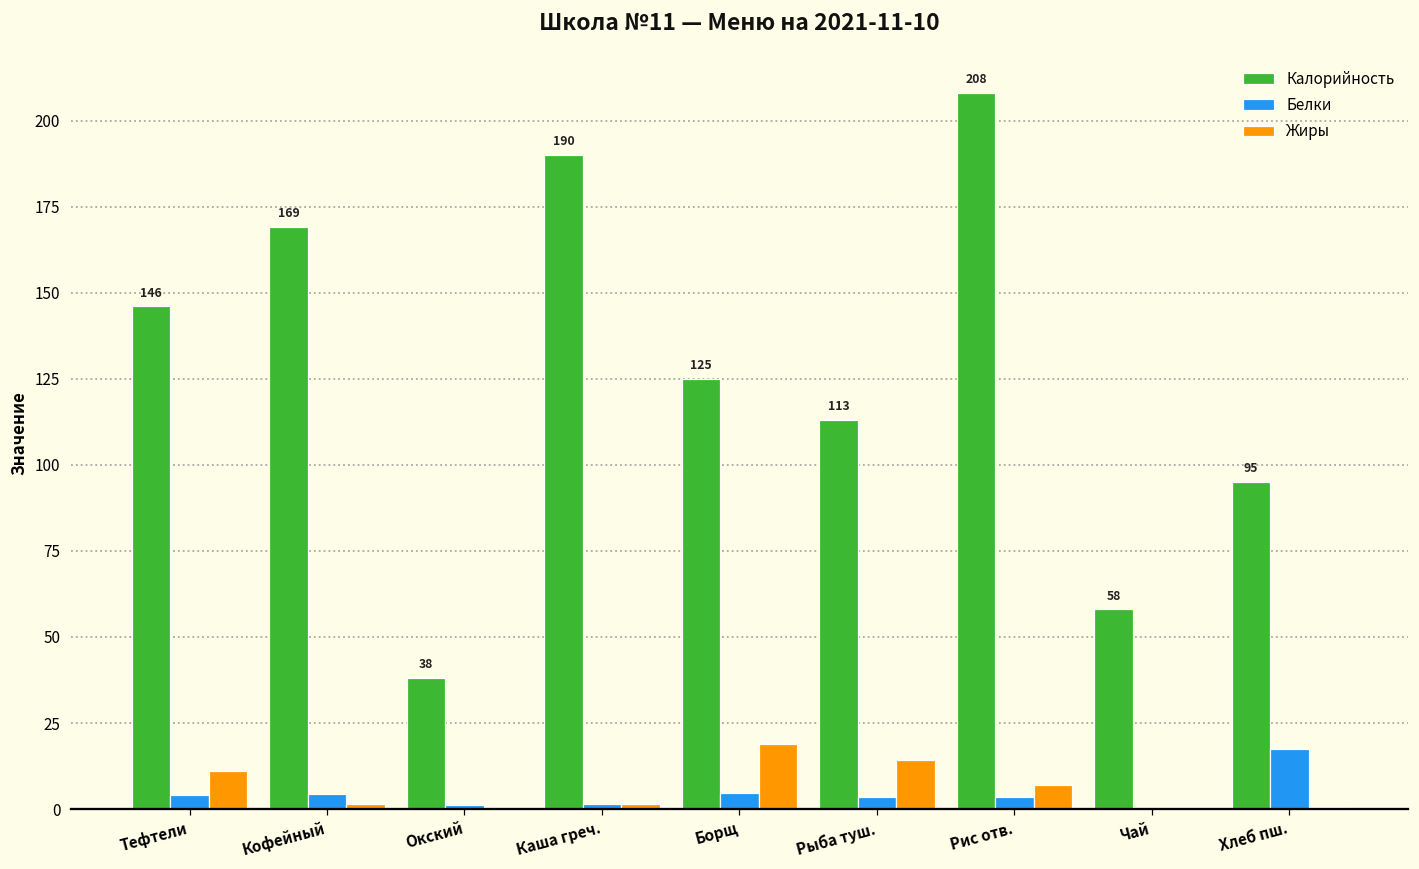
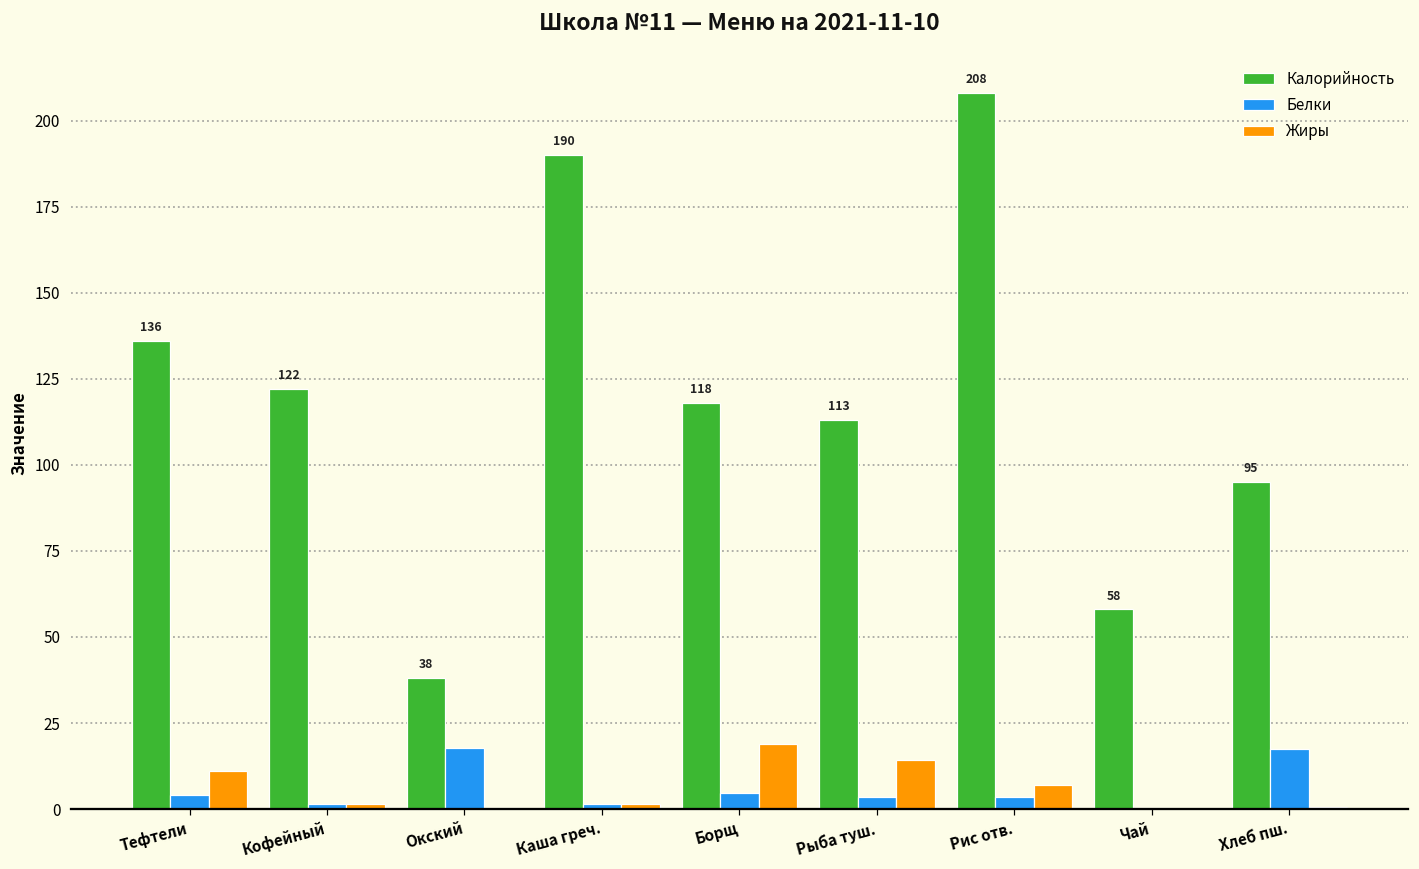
Калорийность, Тефтели: 146 -> 136
Калорийность, Кофейный: 169 -> 122
Белки, Кофейный: 4 -> 1
Белки, Окский: 1 -> 18
Калорийность, Борщ: 125 -> 118
